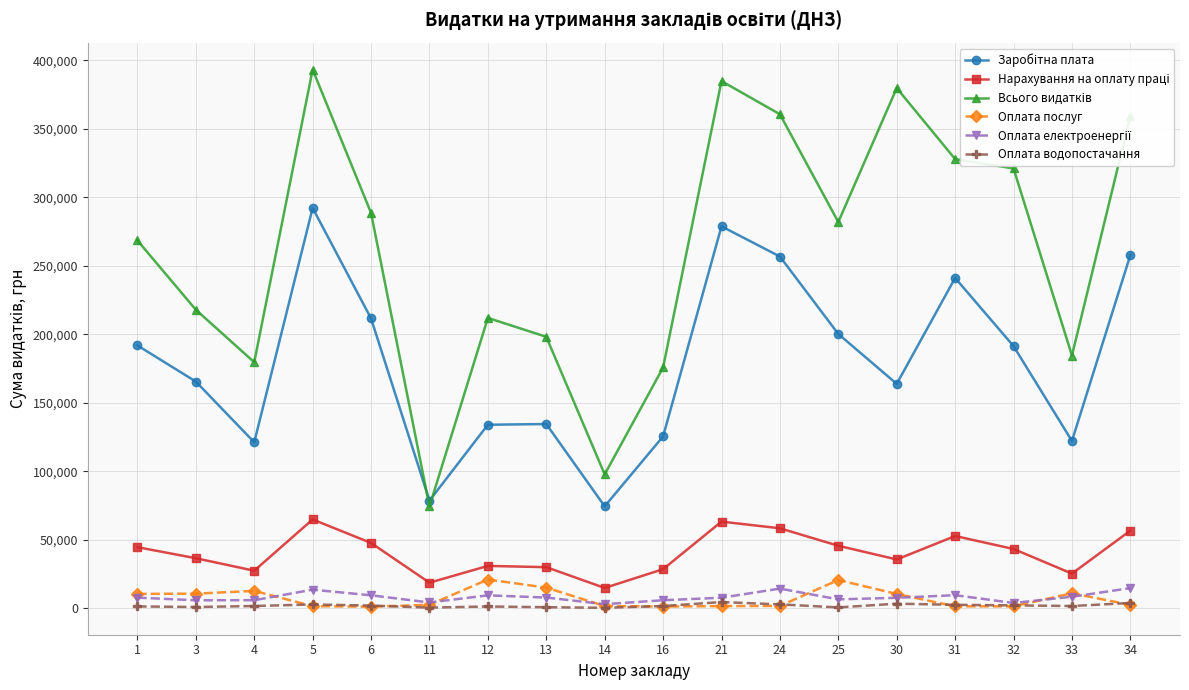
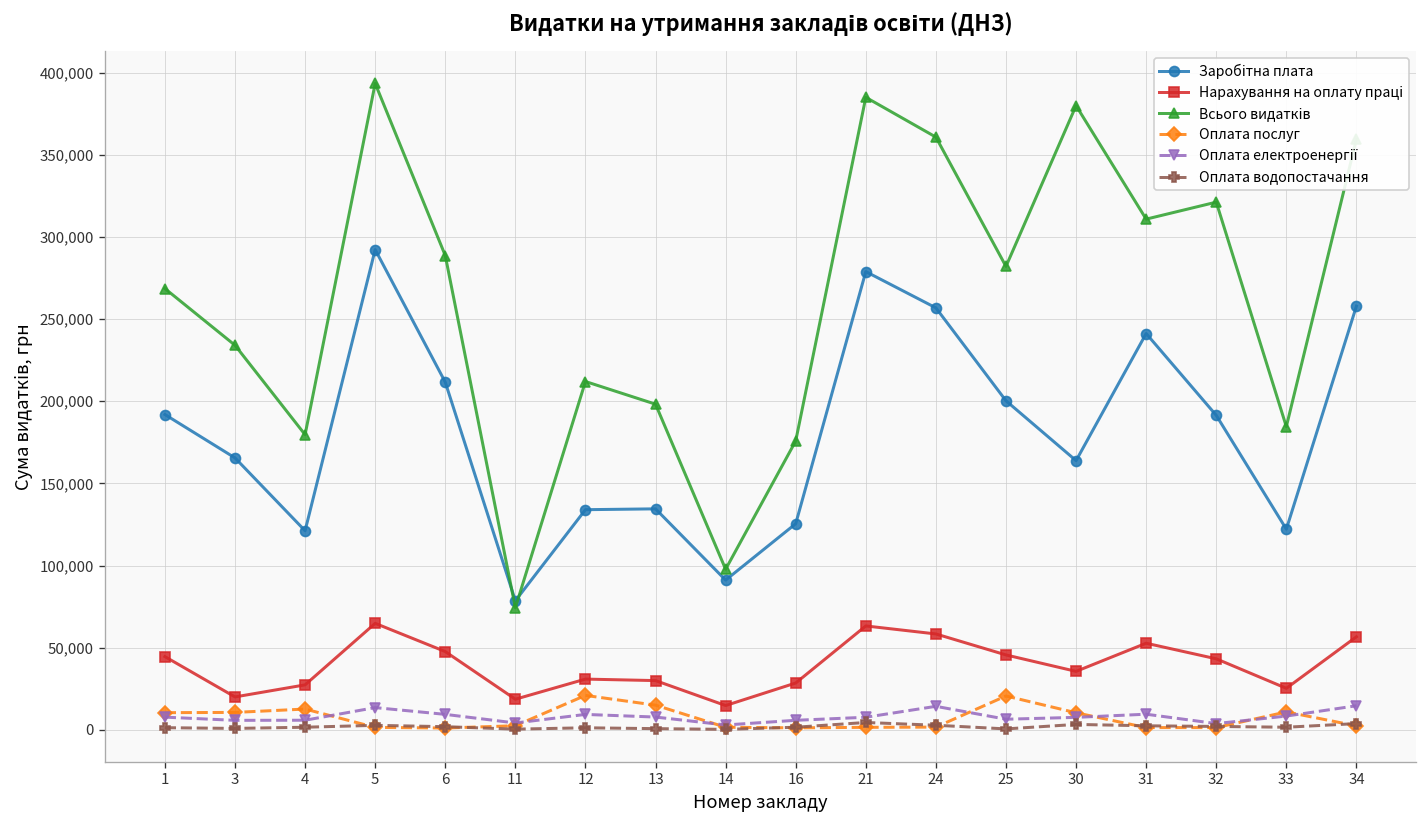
Нарахування на оплату праці, 3: 37,000 -> 20,000
Всього видатків, 3: 218,000 -> 234,000
Заробітна плата, 14: 74,000 -> 91,000
Всього видатків, 31: 328,000 -> 311,000
